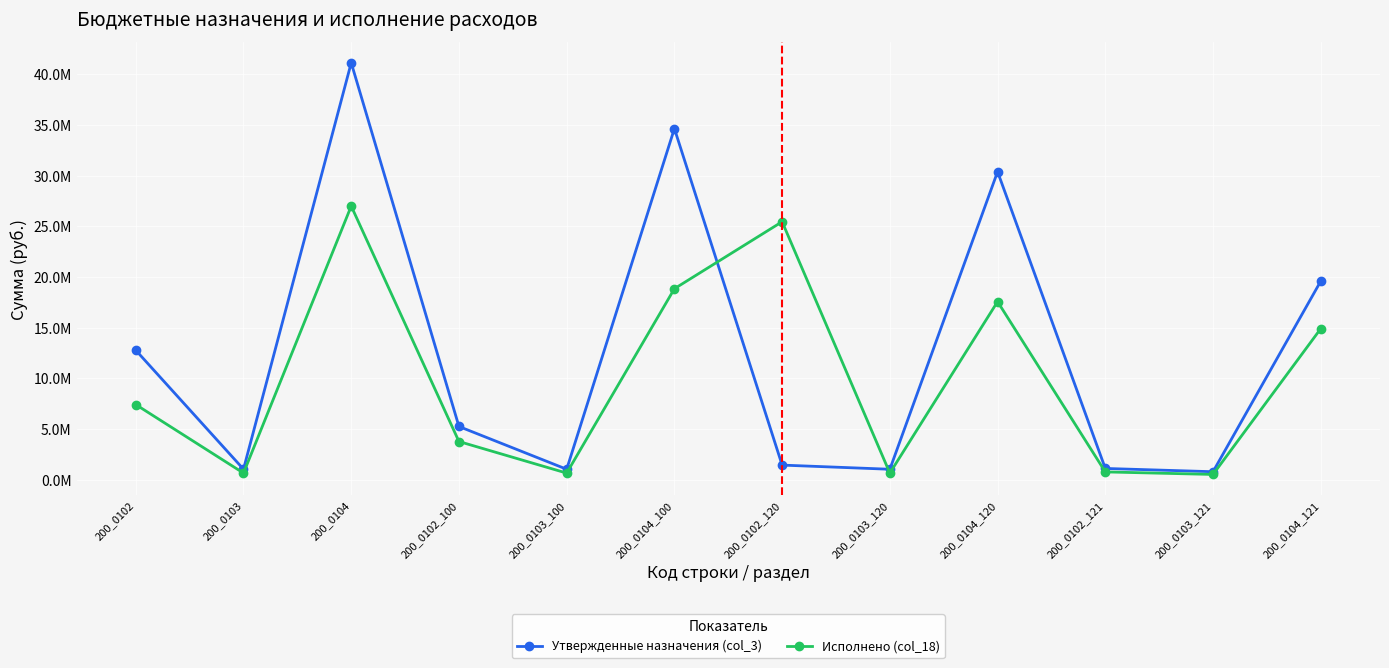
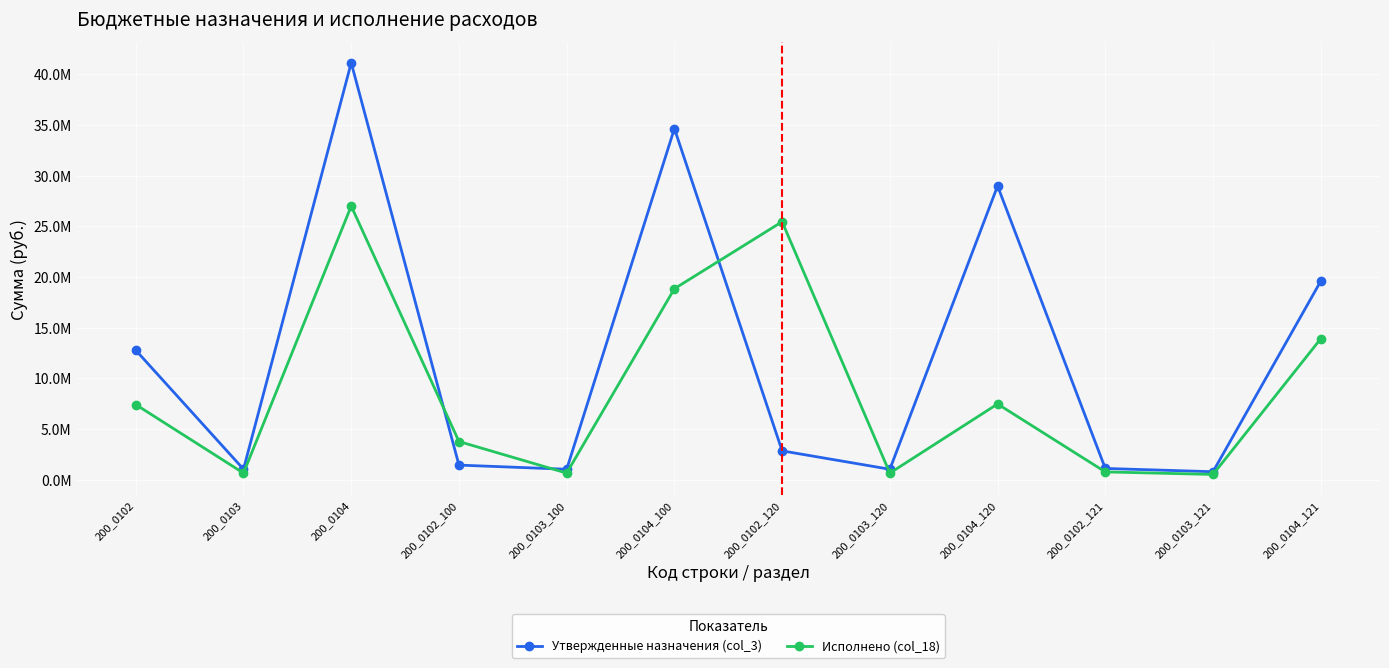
Утвержденные назначения (col_3), 200_0102_100: 5200000 -> 1400000
Утвержденные назначения (col_3), 200_0102_120: 1400000 -> 2800000
Утвержденные назначения (col_3), 200_0104_120: 30400000 -> 29000000
Исполнено (col_18), 200_0104_120: 17600000 -> 7500000
Исполнено (col_18), 200_0104_121: 14900000 -> 13900000
